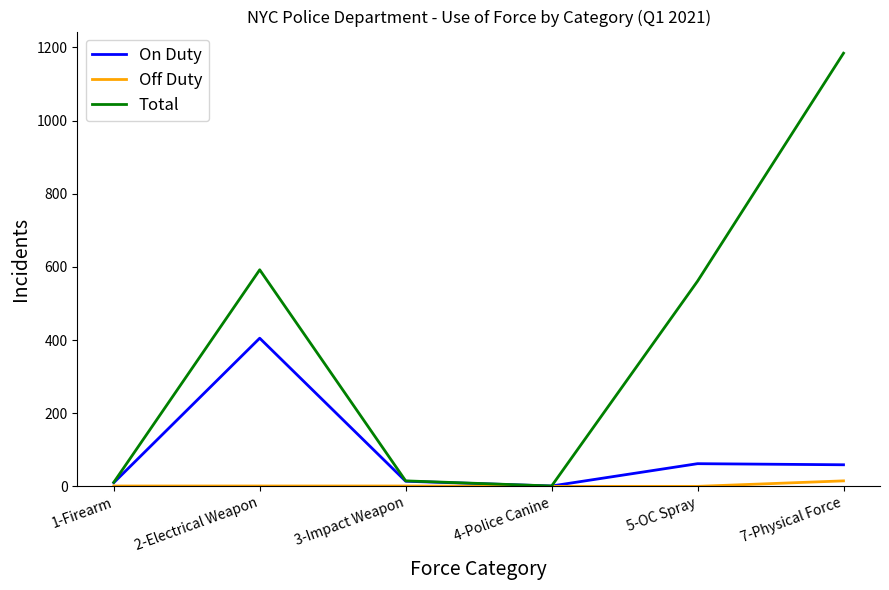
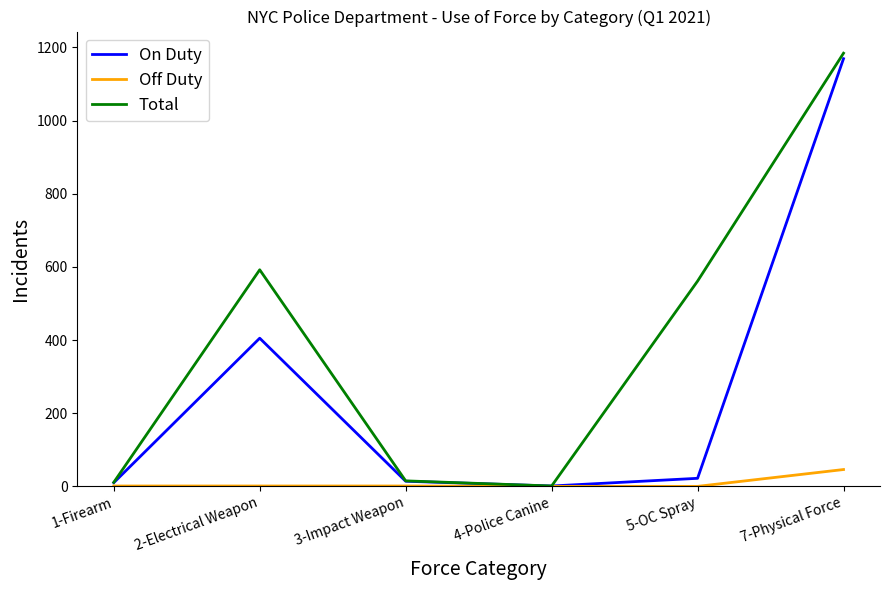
On Duty, 5-OC Spray: 60 -> 20
On Duty, 7-Physical Force: 60 -> 1170
Off Duty, 7-Physical Force: 20 -> 50
